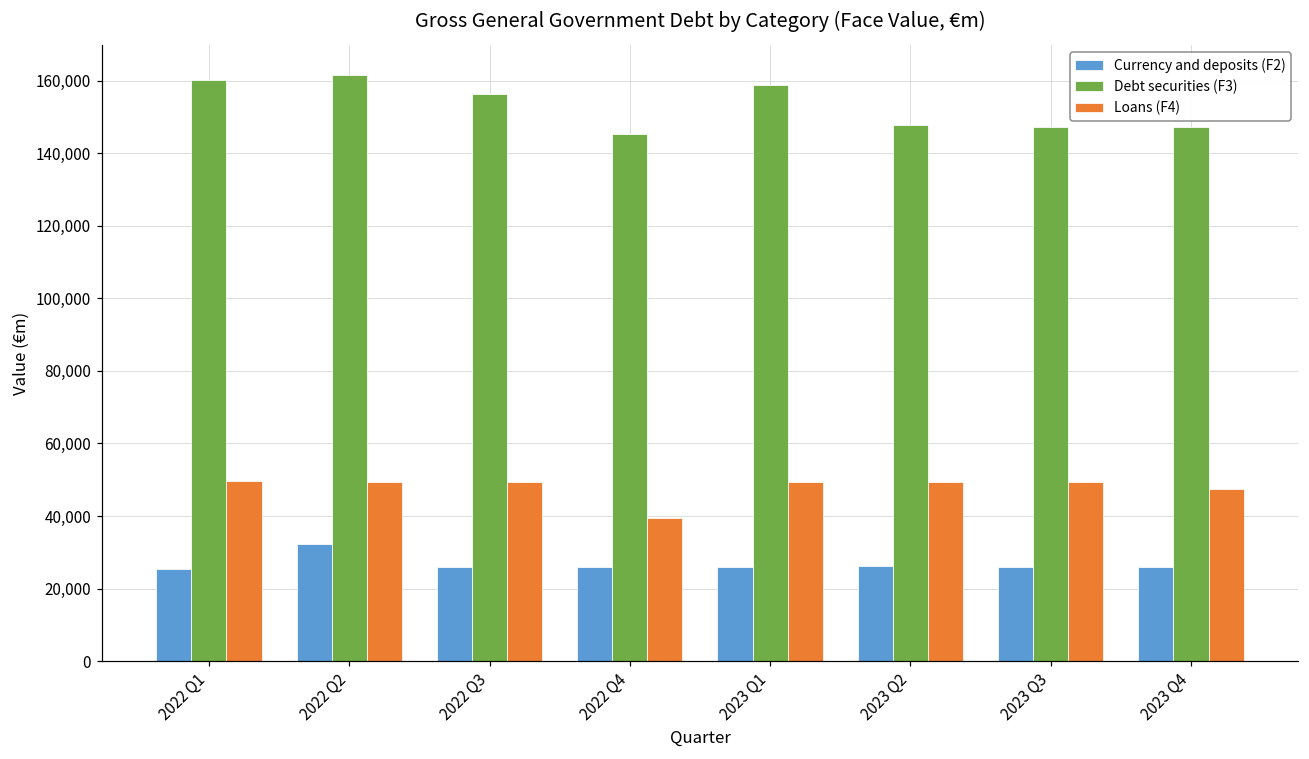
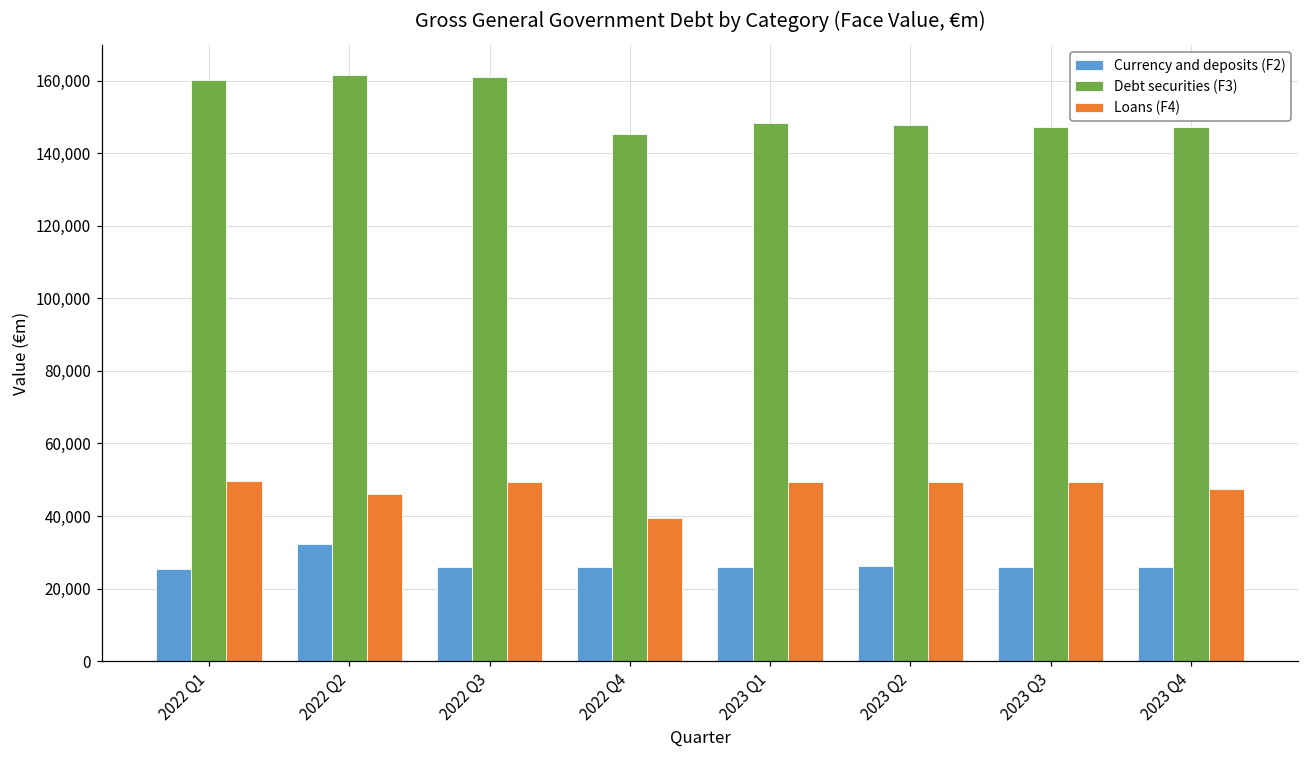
Loans (F4), 2022 Q2: 49,000 -> 46,000
Debt securities (F3), 2022 Q3: 156,000 -> 161,000
Debt securities (F3), 2023 Q1: 159,000 -> 148,000
